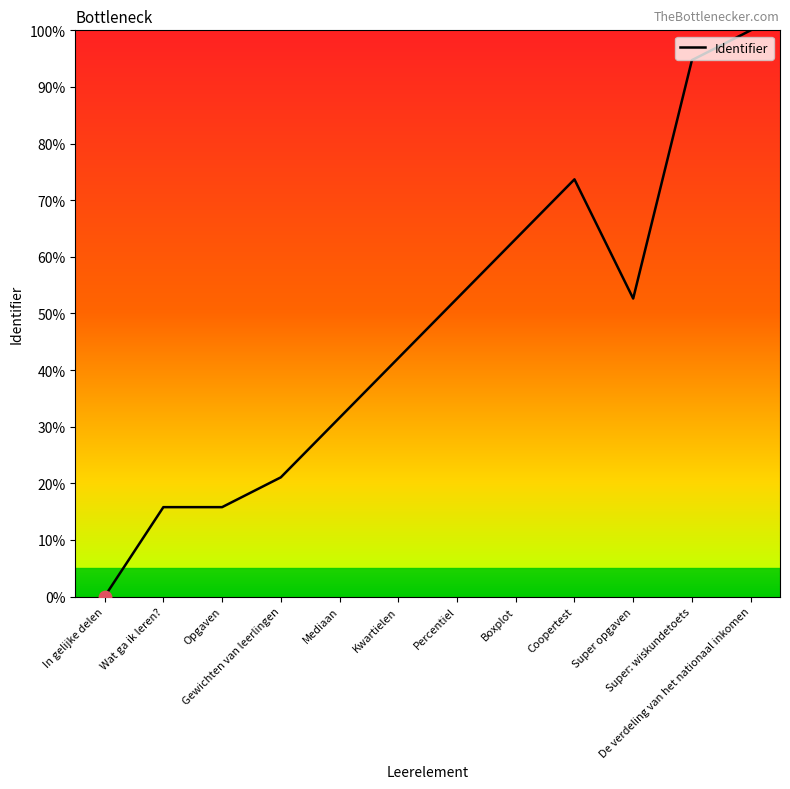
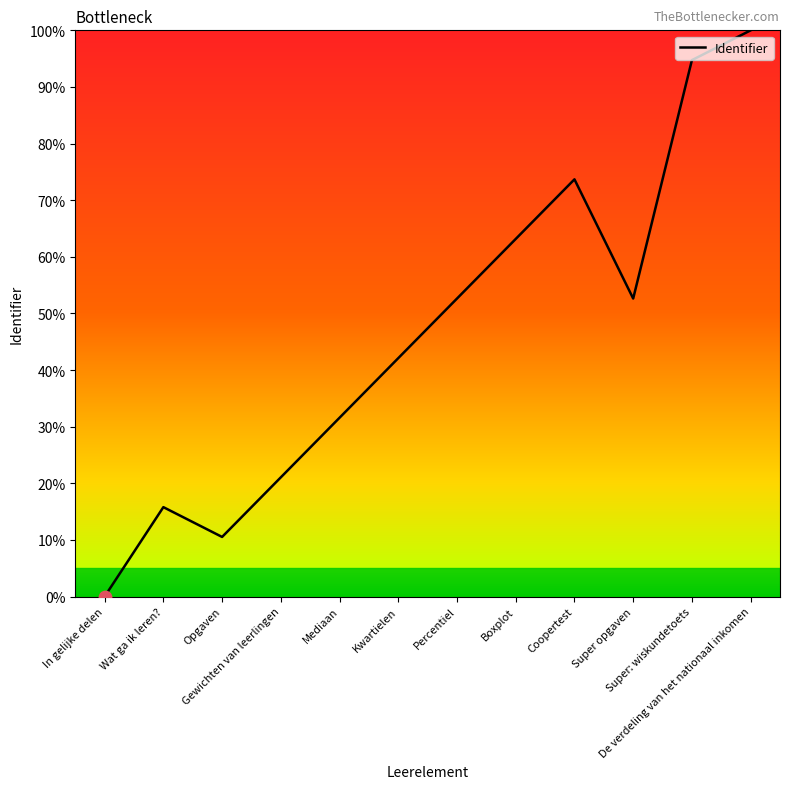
Identifier, Opgaven: 16% -> 11%
